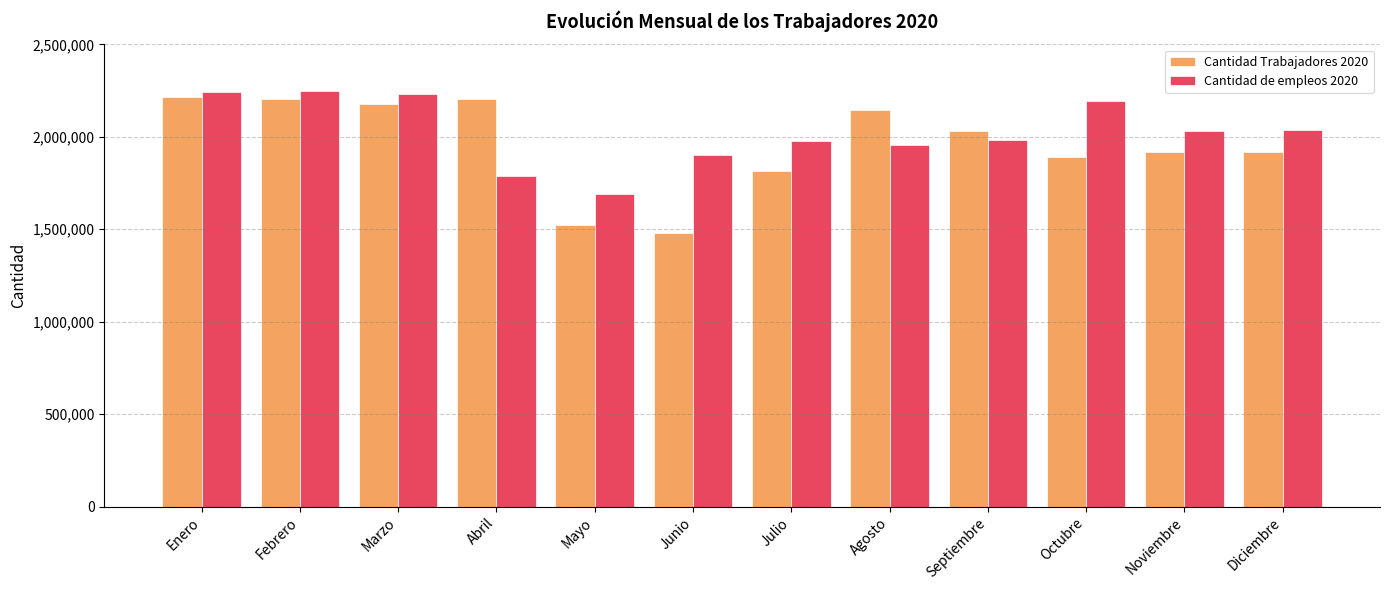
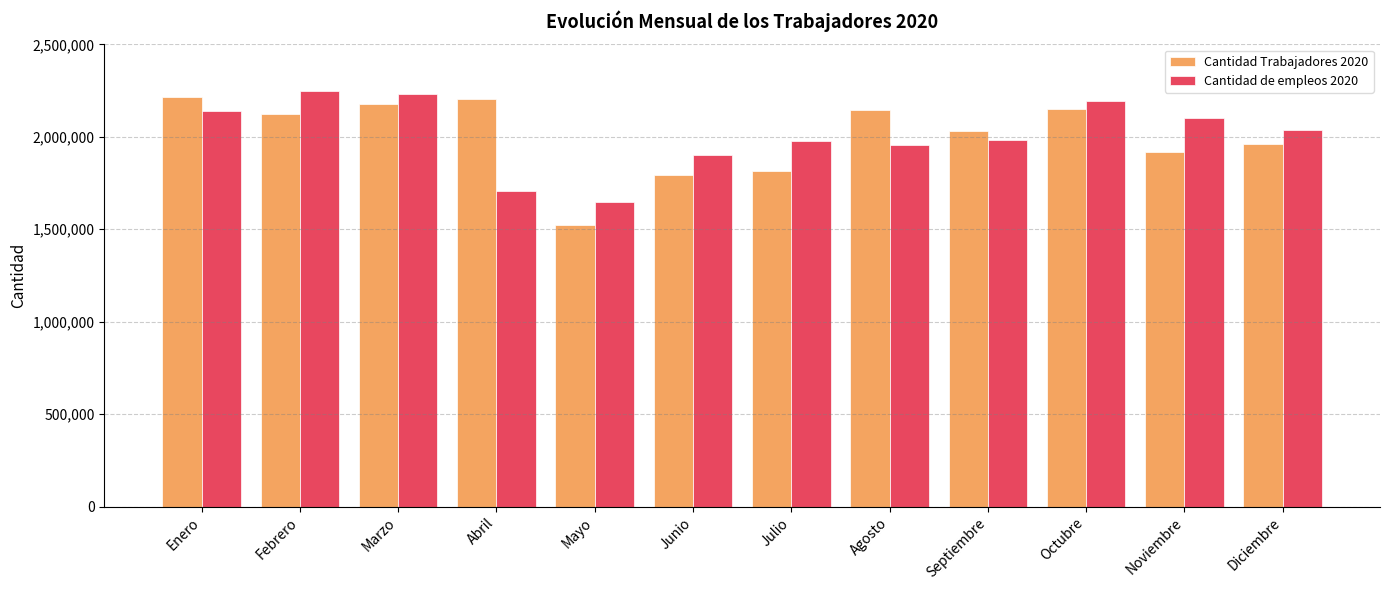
Cantidad de empleos 2020, Enero: 2,240,000 -> 2,140,000
Cantidad Trabajadores 2020, Febrero: 2,200,000 -> 2,120,000
Cantidad de empleos 2020, Abril: 1,790,000 -> 1,710,000
Cantidad de empleos 2020, Mayo: 1,690,000 -> 1,650,000
Cantidad Trabajadores 2020, Junio: 1,480,000 -> 1,790,000
Cantidad Trabajadores 2020, Octubre: 1,890,000 -> 2,150,000
Cantidad de empleos 2020, Noviembre: 2,030,000 -> 2,100,000
Cantidad Trabajadores 2020, Diciembre: 1,920,000 -> 1,960,000
